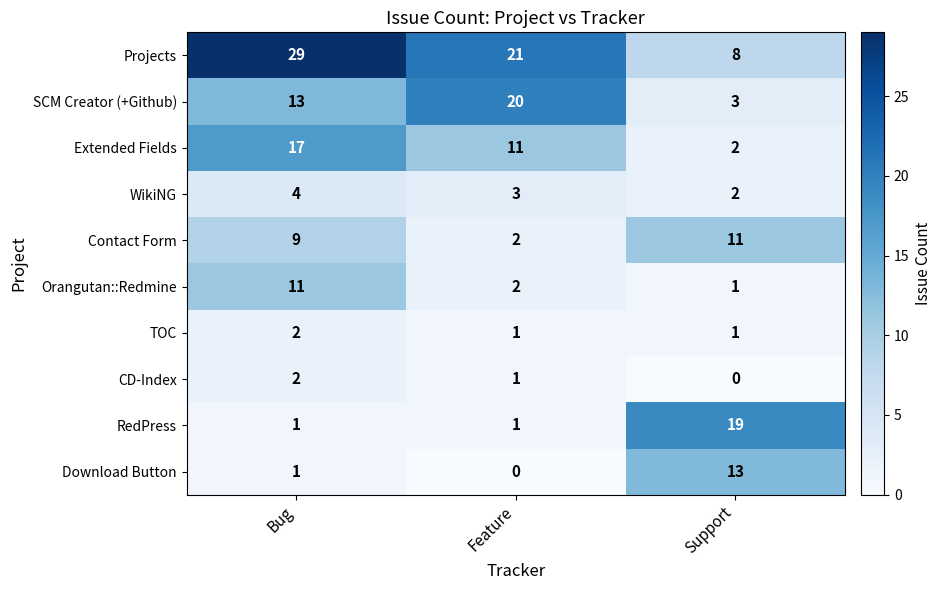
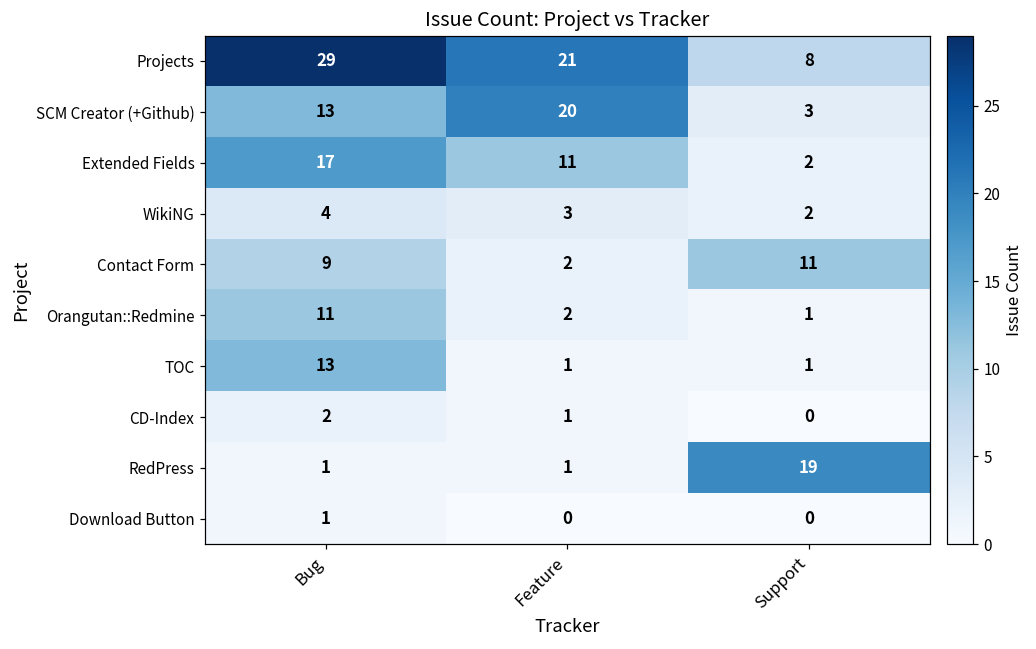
TOC, Bug: 2 -> 13
Download Button, Support: 13 -> 0
